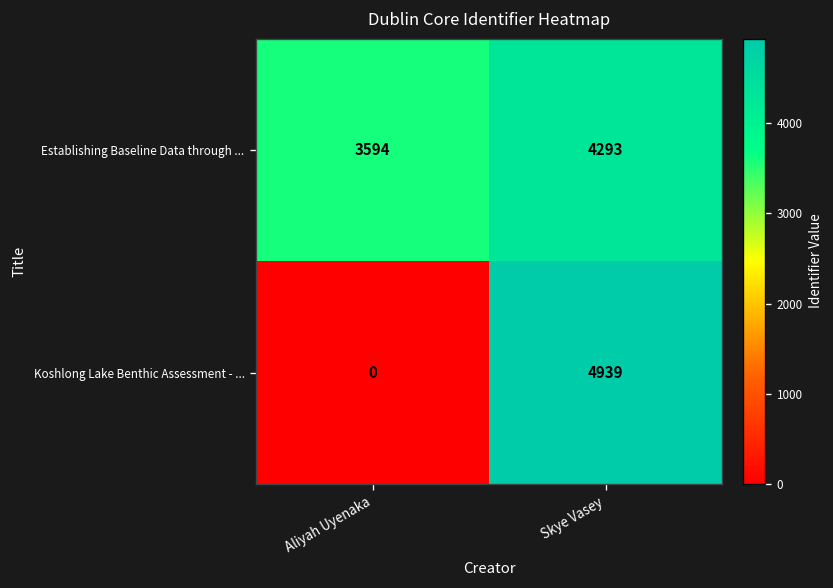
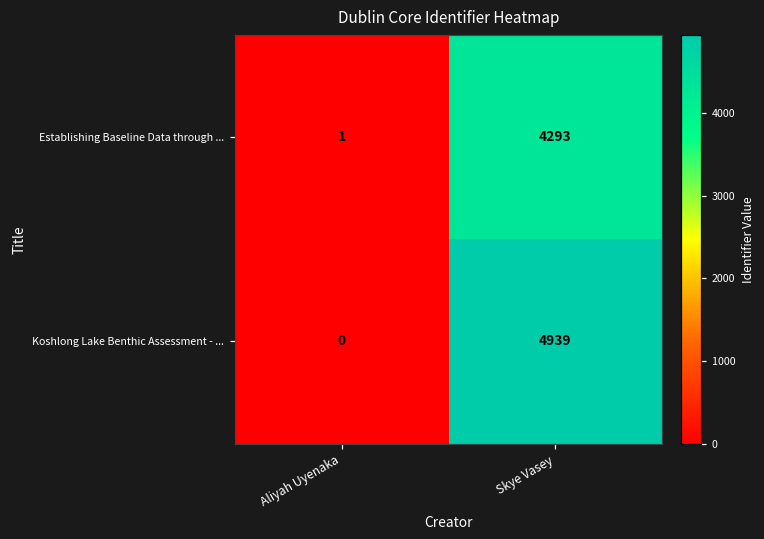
Establishing Baseline Data through ..., Aliyah Uyenaka: 3594 -> 1
